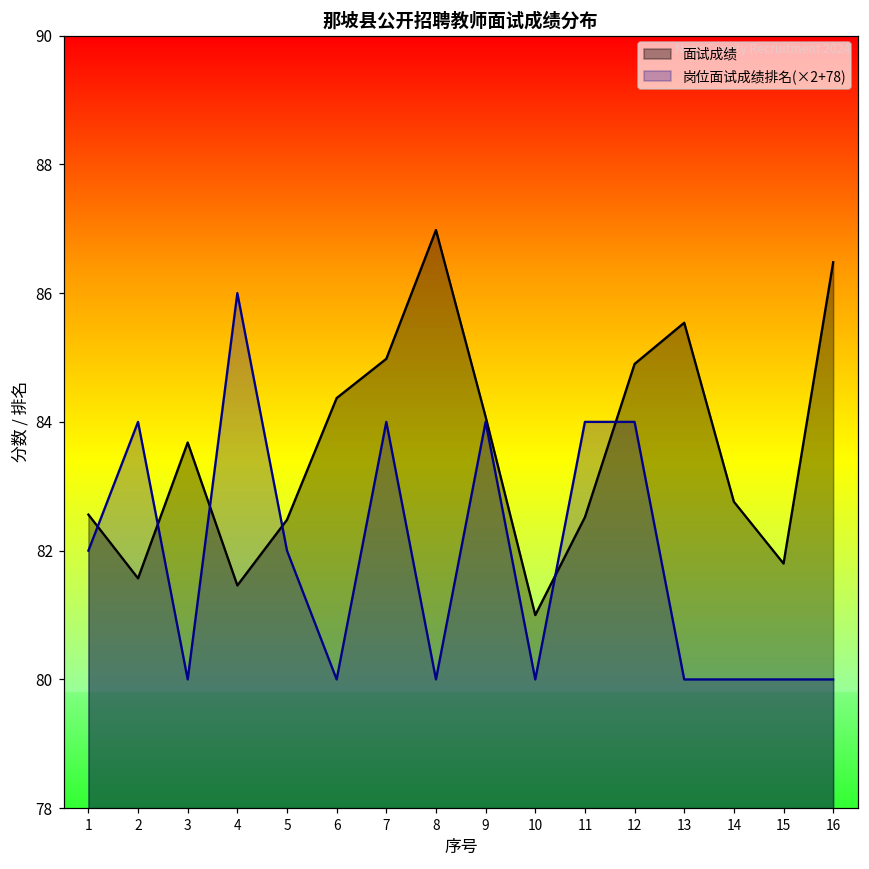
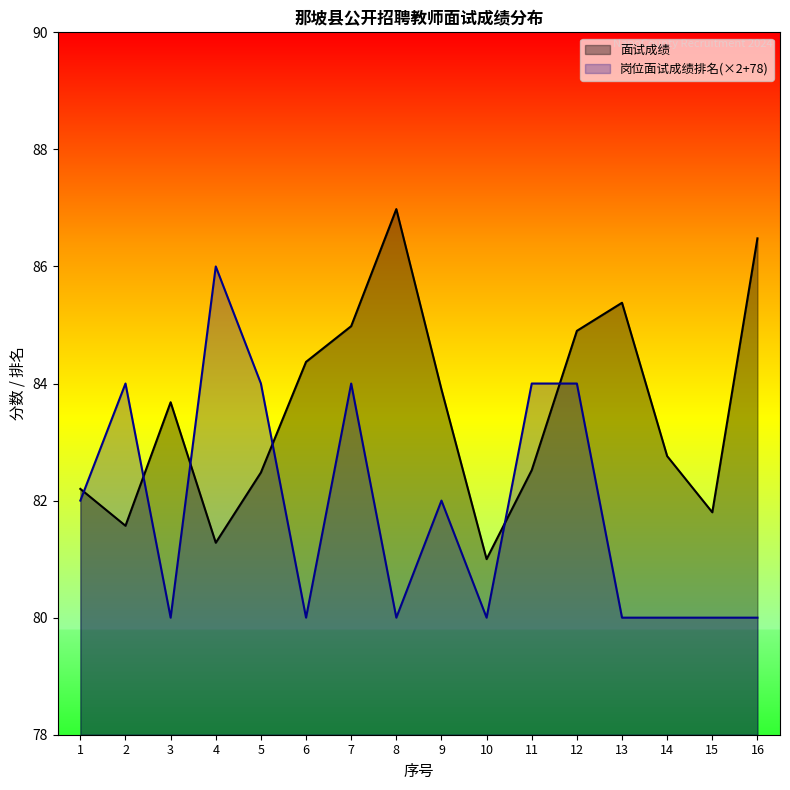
面试成绩, 1: 82.6 -> 82.2
面试成绩, 4: 81.5 -> 81.3
岗位面试成绩排名(×2+78), 5: 82.0 -> 84.0
面试成绩, 9: 84.1 -> 83.9
岗位面试成绩排名(×2+78), 9: 84.0 -> 82.0
面试成绩, 13: 85.5 -> 85.4
